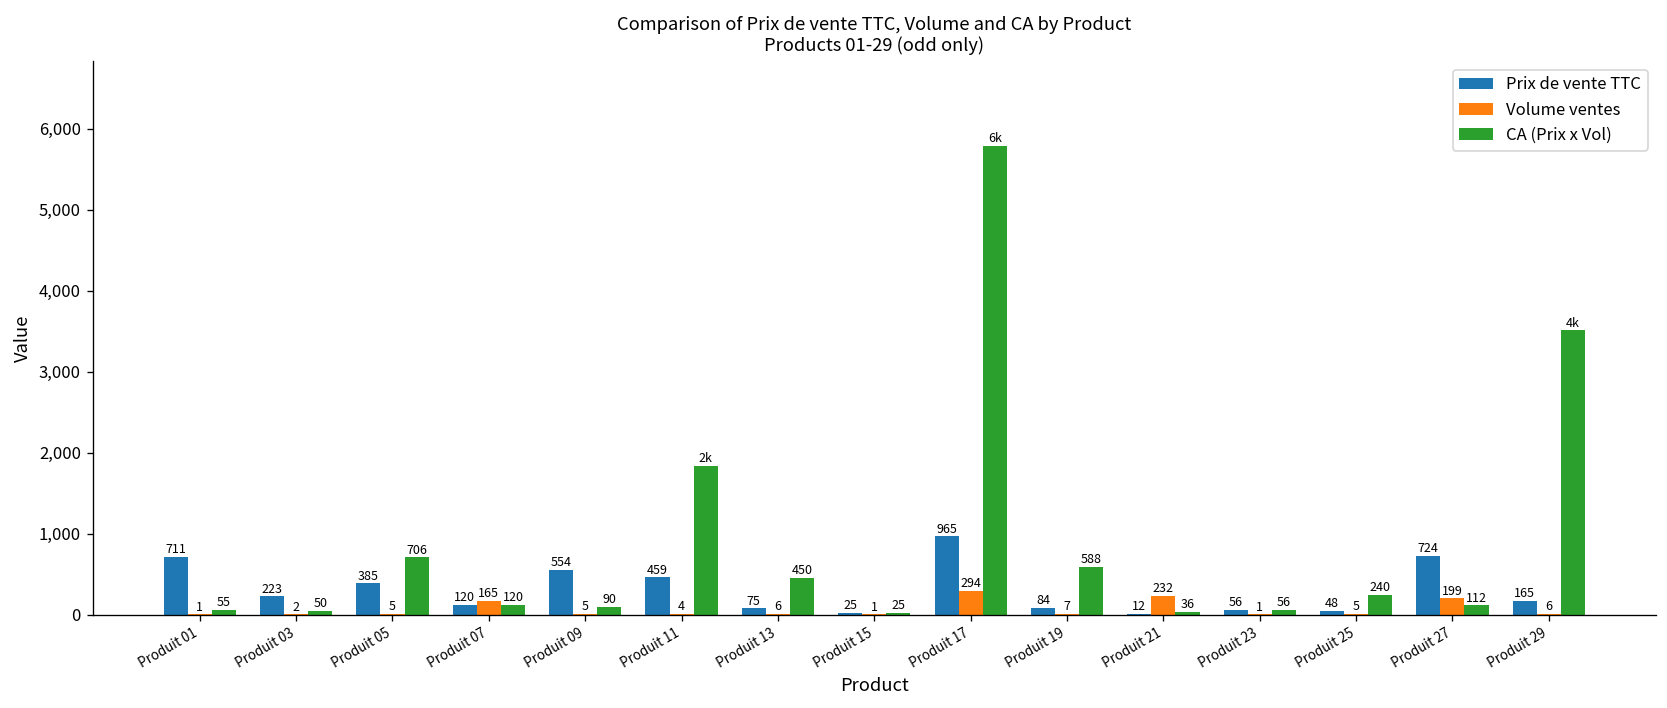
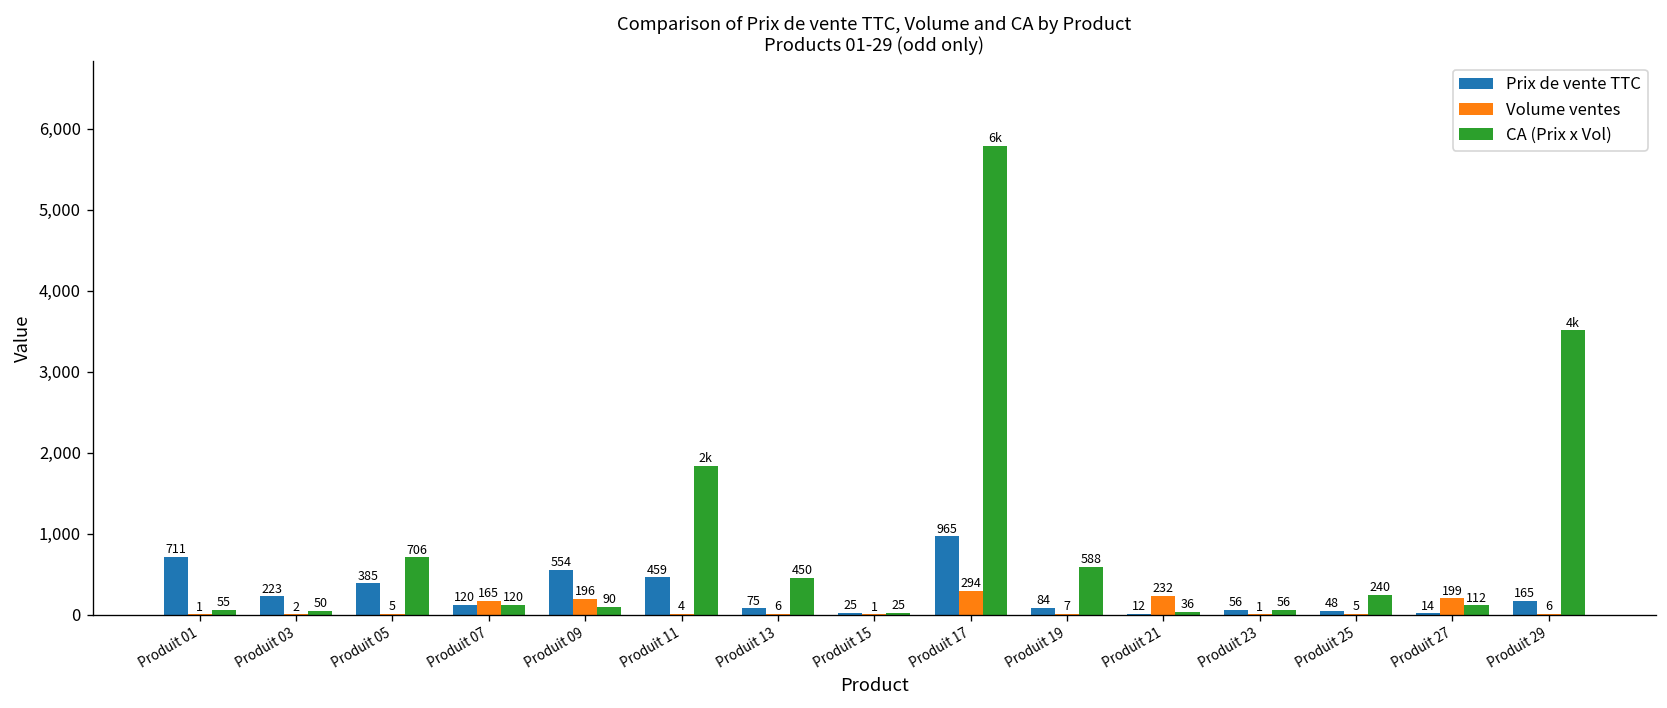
Volume ventes, Produit 09: 5 -> 196
Prix de vente TTC, Produit 27: 724 -> 14
